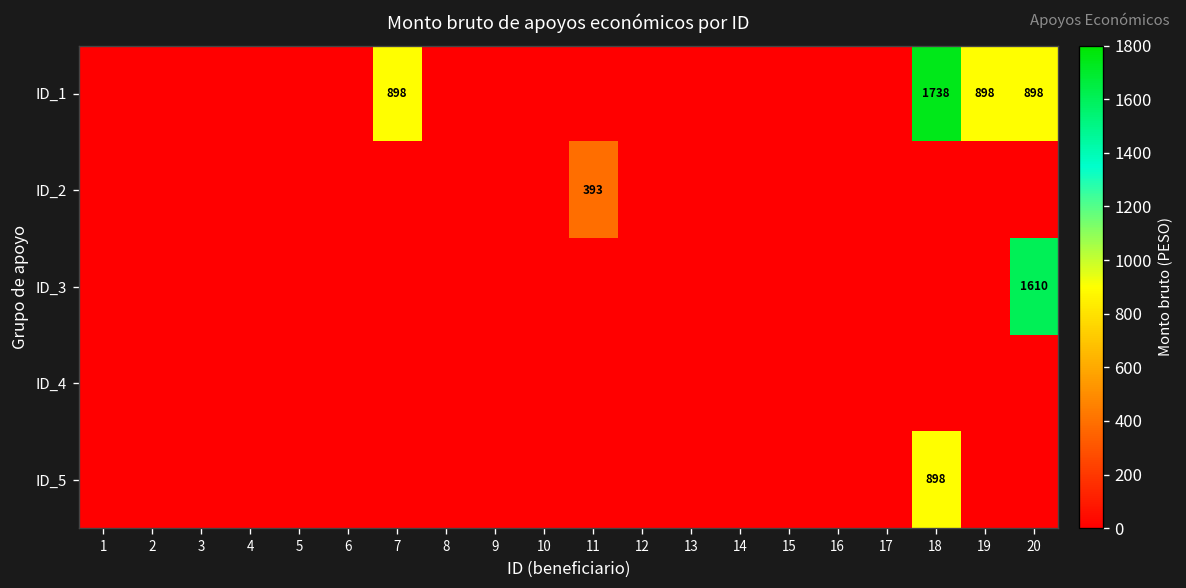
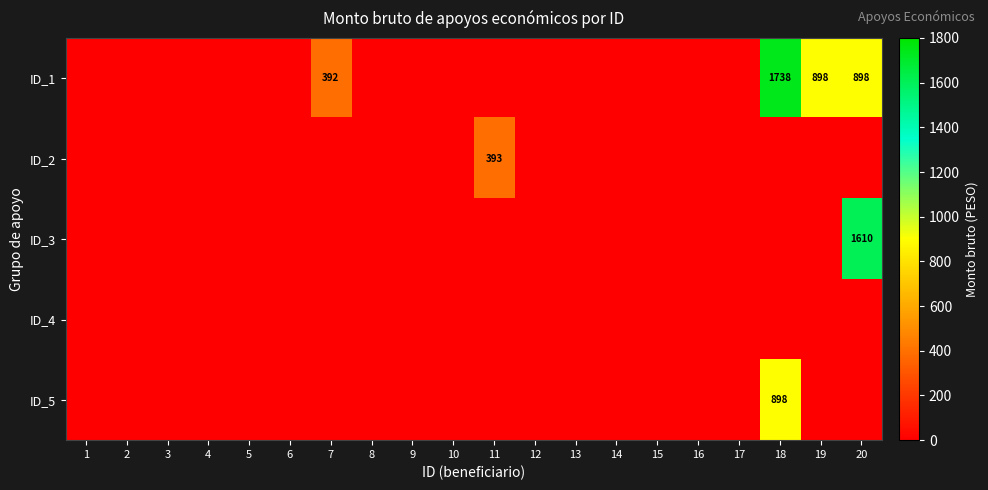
ID_1, 7: 898 -> 392
